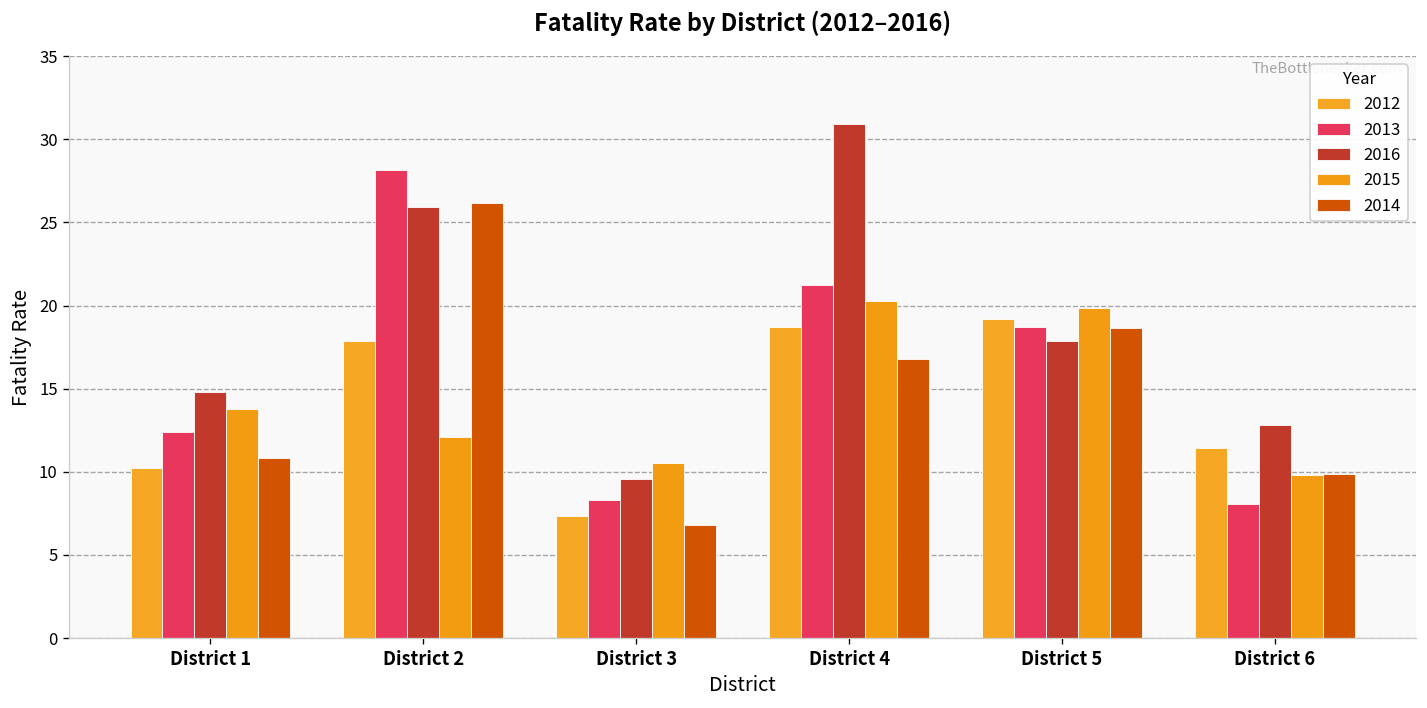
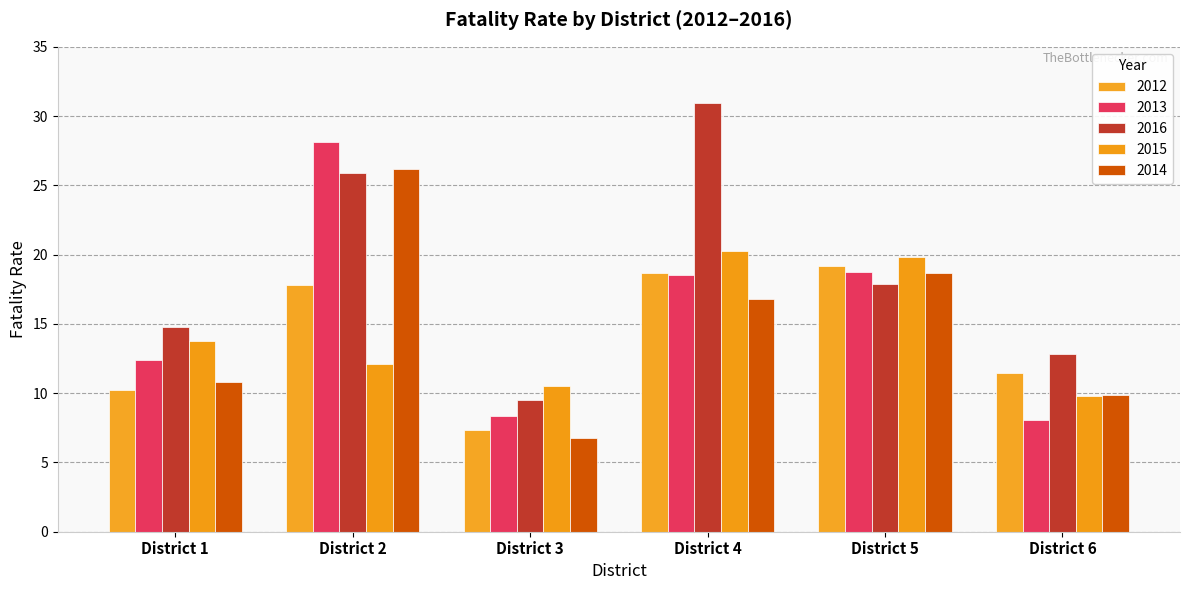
2013, District 4: 21.2 -> 18.5
